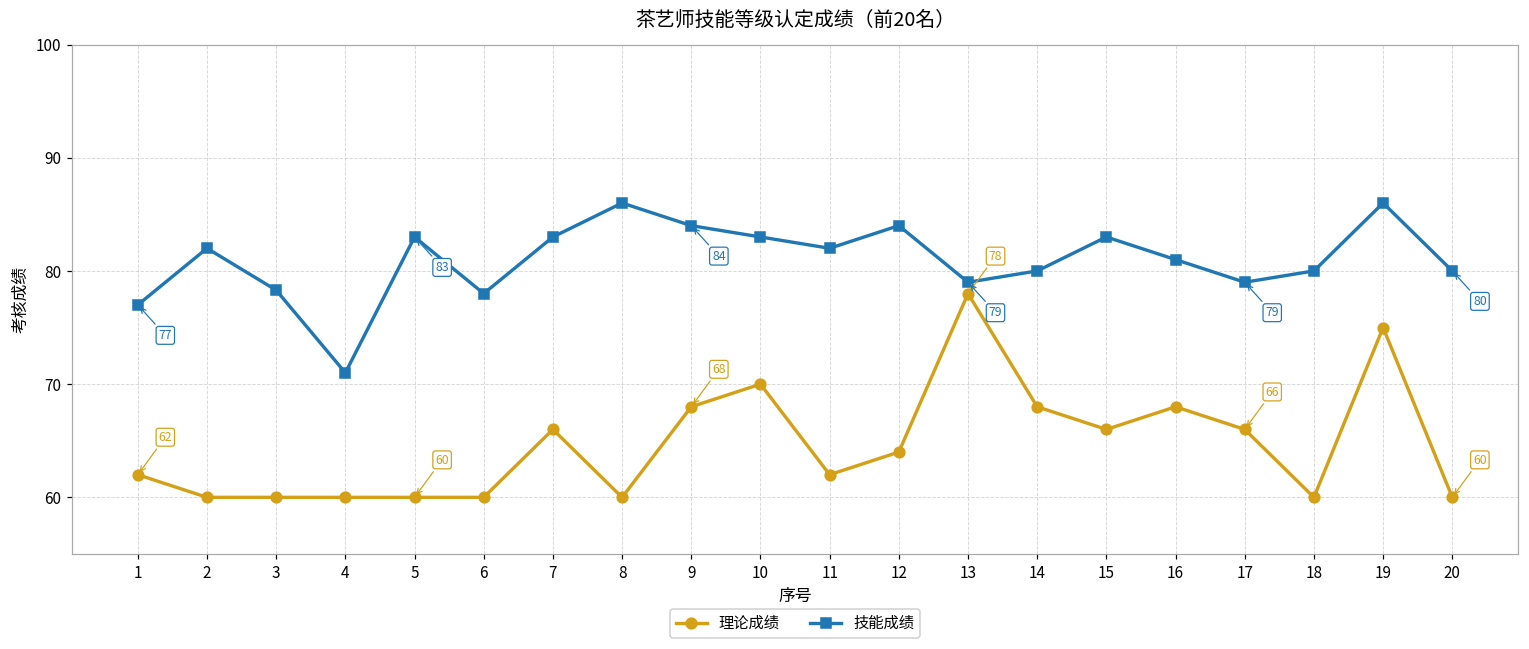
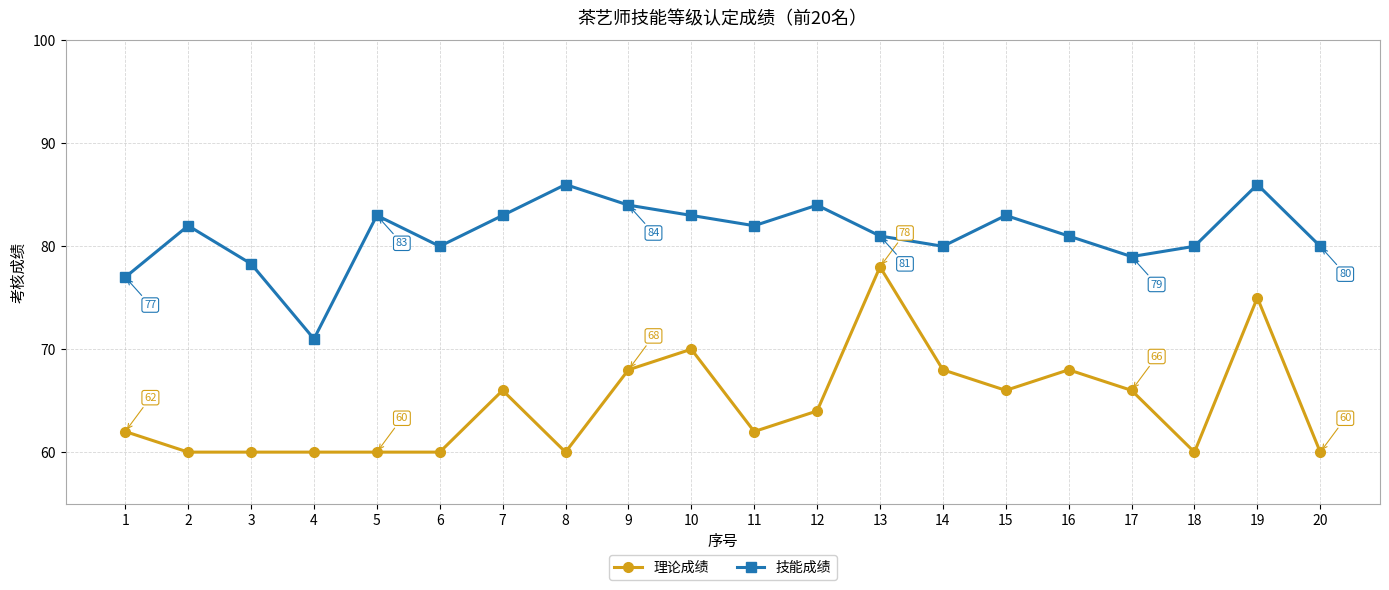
技能成绩, 6: 78 -> 80
技能成绩, 13: 79 -> 81
